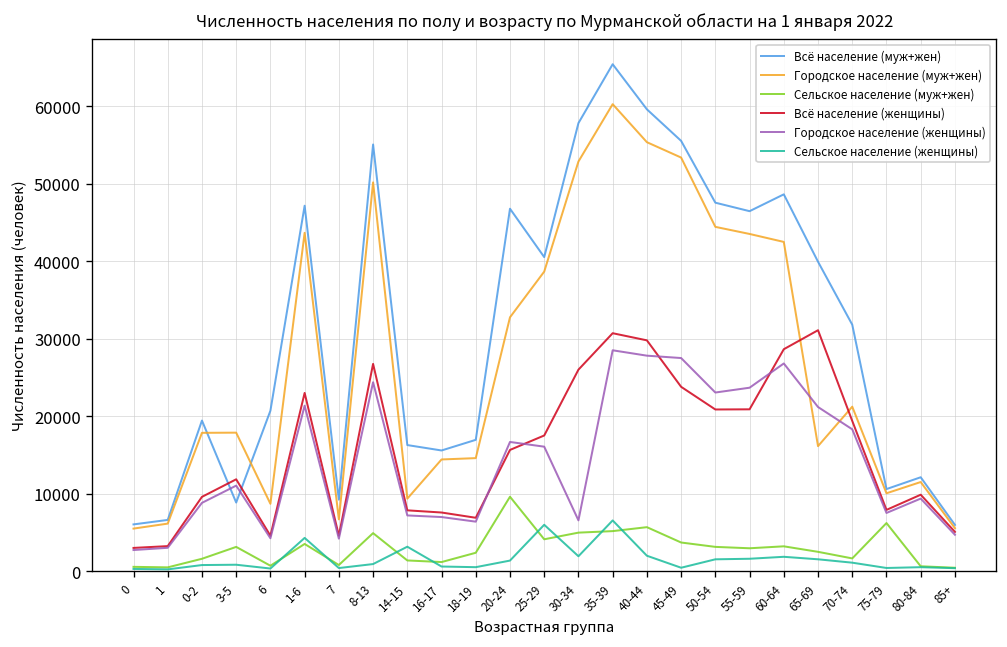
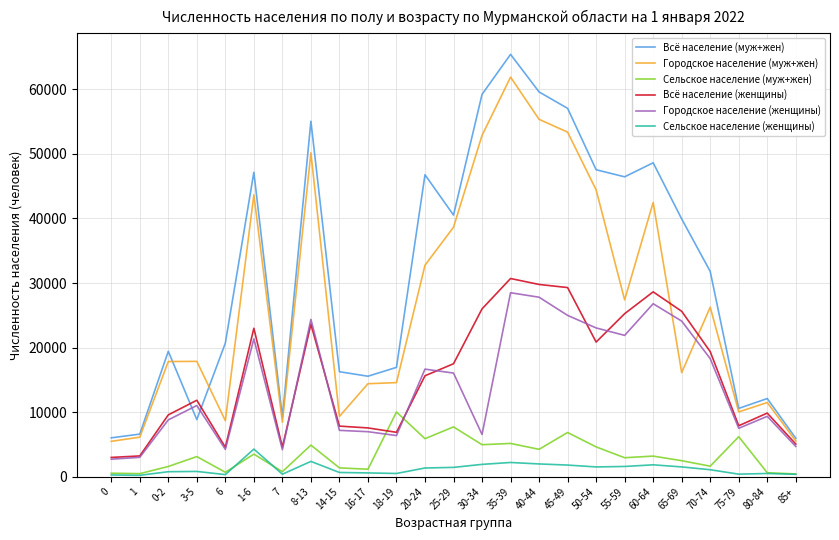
Городское население (муж+жен), 7: 7000 -> 8000
Всё население (женщины), 8-13: 27000 -> 24000
Сельское население (женщины), 8-13: 1000 -> 2000
Сельское население (женщины), 14-15: 3000 -> 1000
Сельское население (муж+жен), 18-19: 2000 -> 10000
Сельское население (муж+жен), 20-24: 10000 -> 6000
Сельское население (муж+жен), 25-29: 4000 -> 8000
Сельское население (женщины), 25-29: 6000 -> 1000
Всё население (муж+жен), 30-34: 58000 -> 59000
Городское население (муж+жен), 35-39: 60000 -> 62000
Сельское население (женщины), 35-39: 7000 -> 2000
Сельское население (муж+жен), 40-44: 6000 -> 4000
Всё население (муж+жен), 45-49: 56000 -> 57000
Сельское население (муж+жен), 45-49: 4000 -> 7000
Всё население (женщины), 45-49: 24000 -> 29000
Городское население (женщины), 45-49: 27000 -> 25000
Сельское население (женщины), 45-49: 0 -> 2000
Сельское население (муж+жен), 50-54: 3000 -> 5000
Городское население (муж+жен), 55-59: 44000 -> 27000
Всё население (женщины), 55-59: 21000 -> 25000
Городское население (женщины), 55-59: 24000 -> 22000
Всё население (женщины), 65-69: 31000 -> 26000
Городское население (женщины), 65-69: 21000 -> 24000
Городское население (муж+жен), 70-74: 21000 -> 26000
